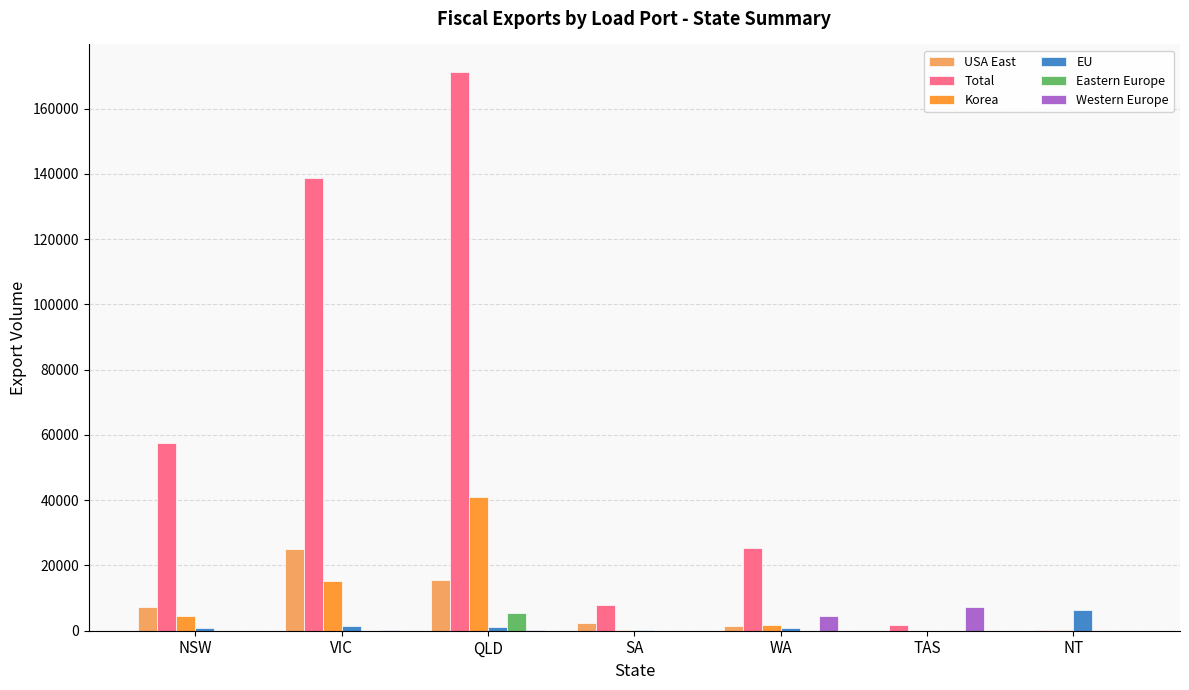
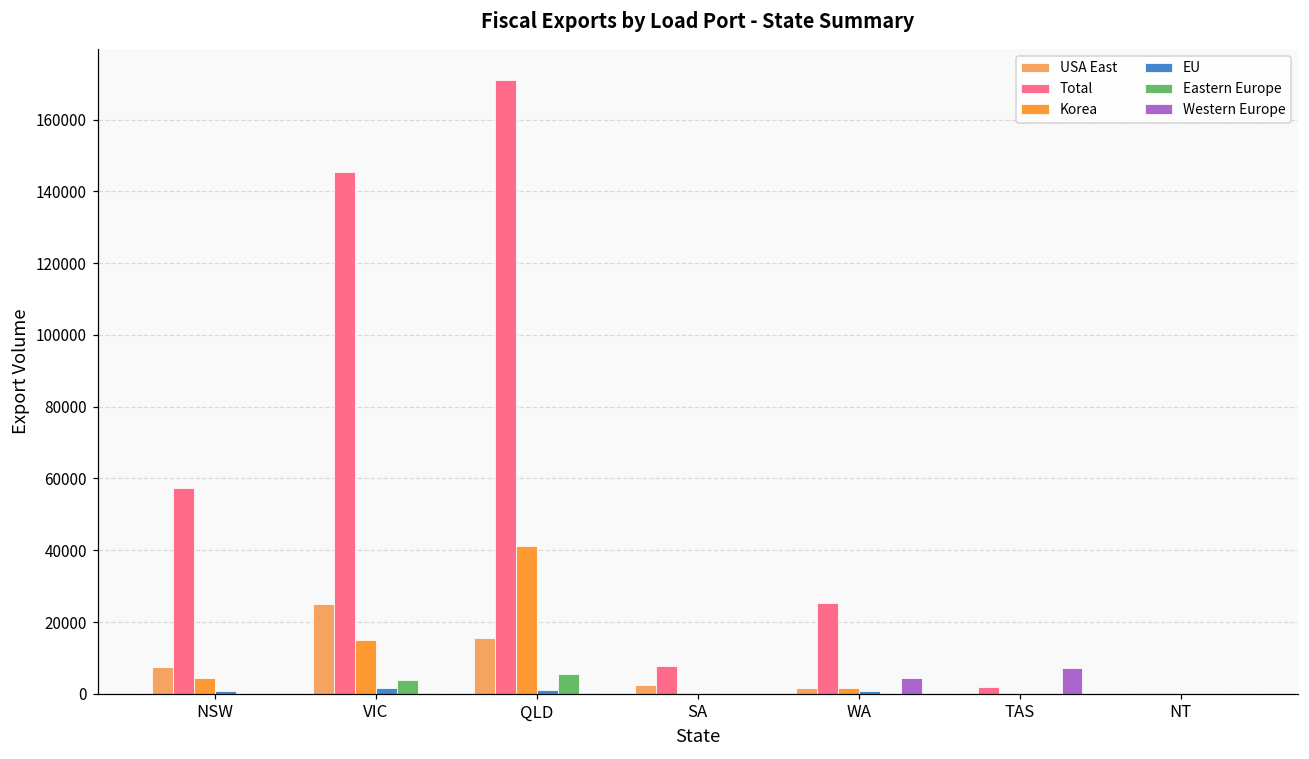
Total, VIC: 139000 -> 145000
Eastern Europe, VIC: 0 -> 4000
EU, NT: 6000 -> 0
